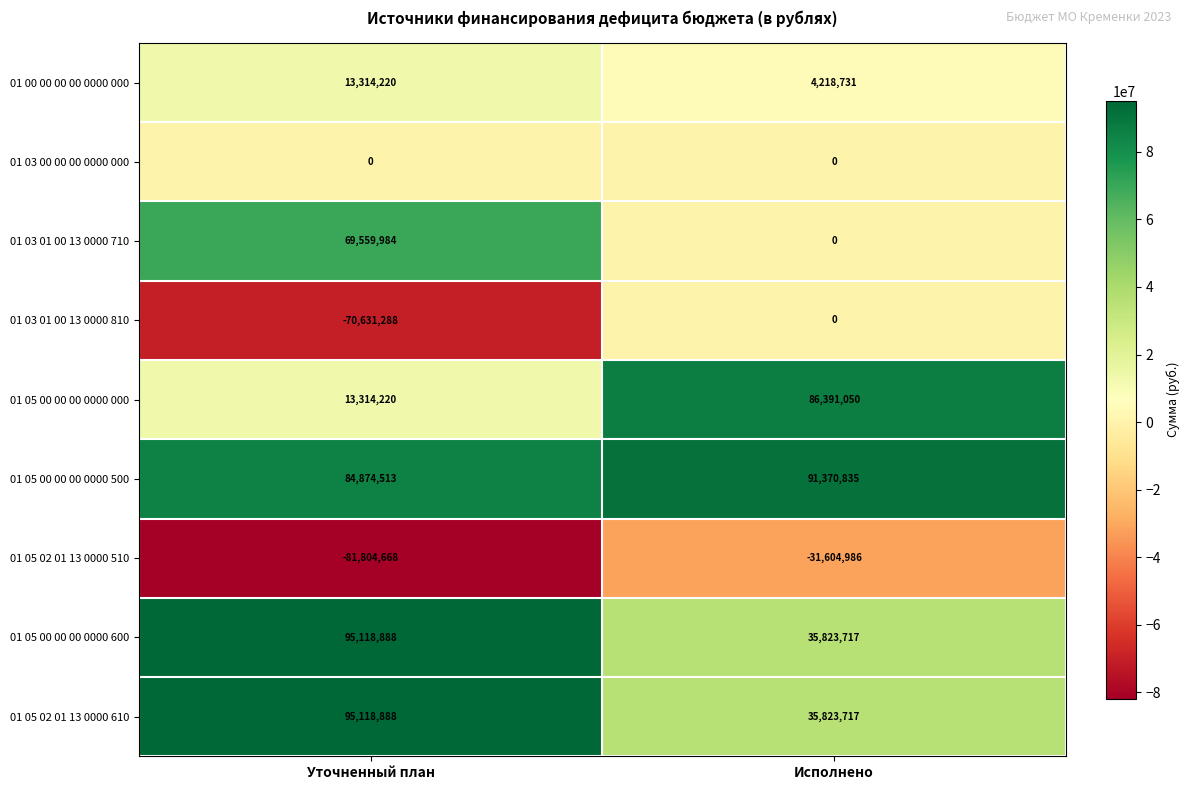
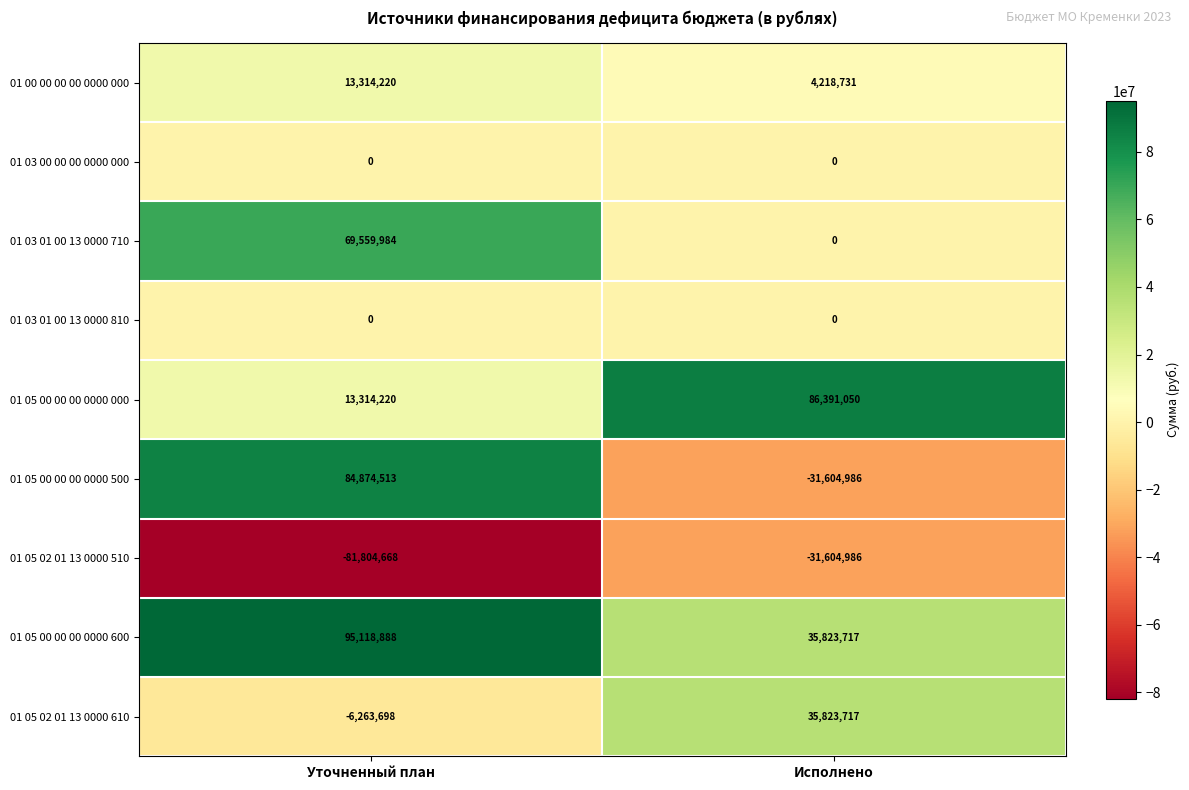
01 03 01 00 13 0000 810, Уточненный план: -70,631,288 -> 0
01 05 00 00 00 0000 500, Исполнено: 91,370,835 -> -31,604,986
01 05 02 01 13 0000 610, Уточненный план: 95,118,888 -> -6,263,698
